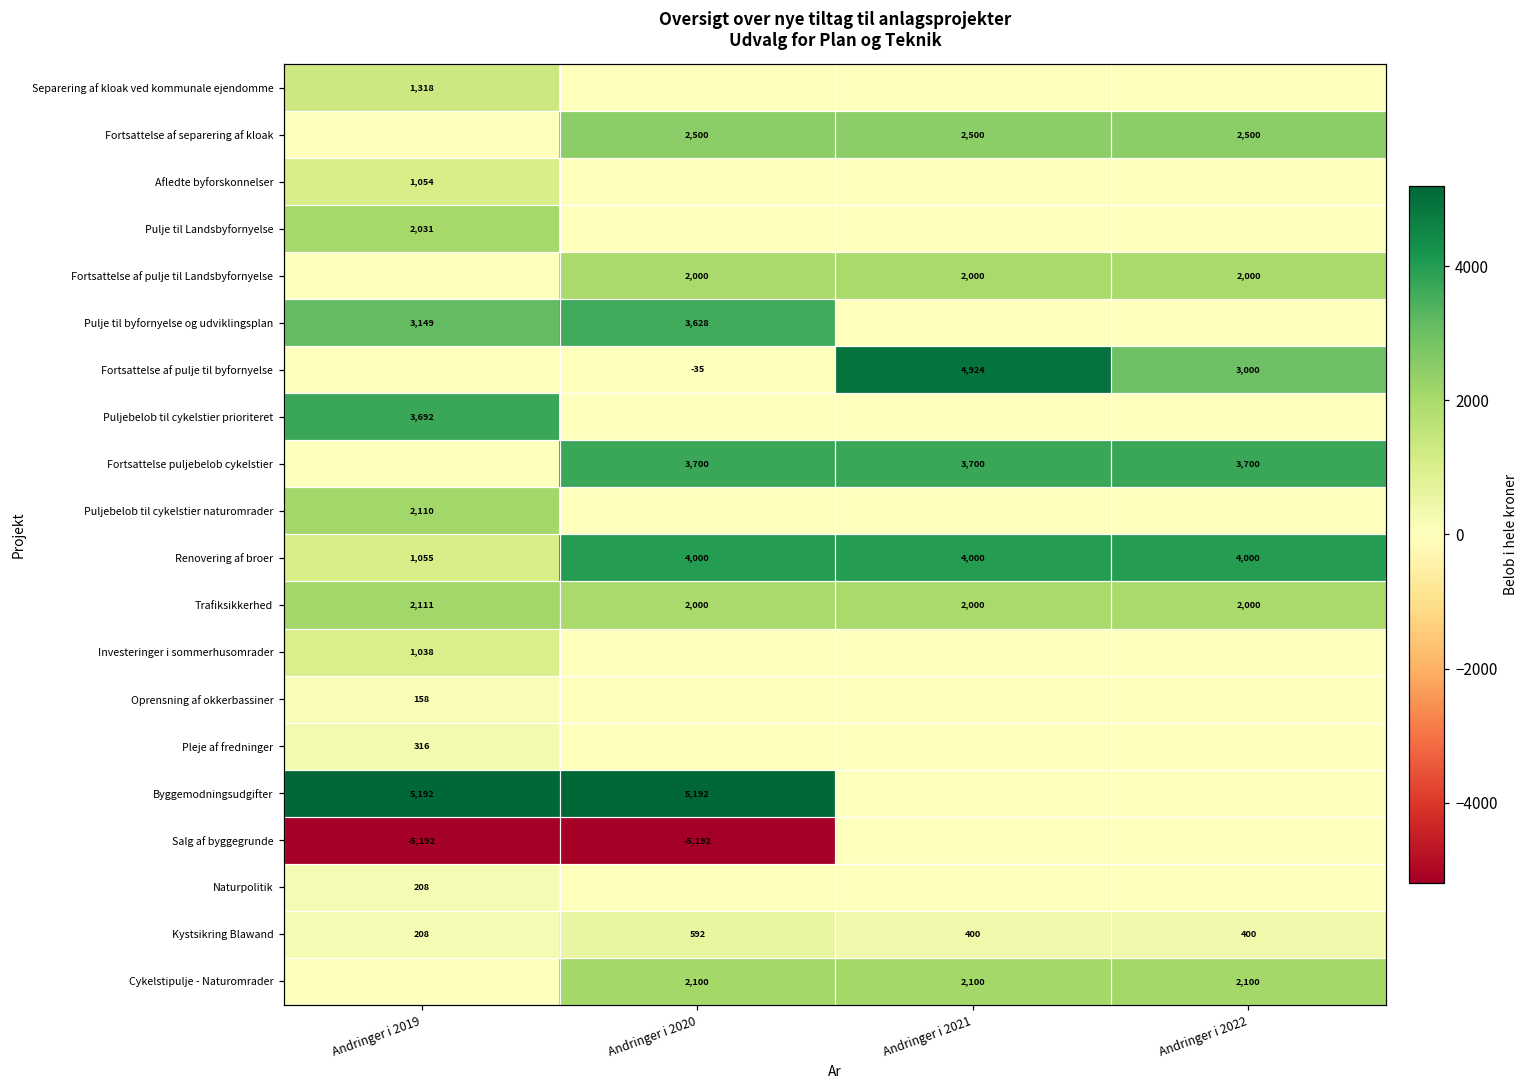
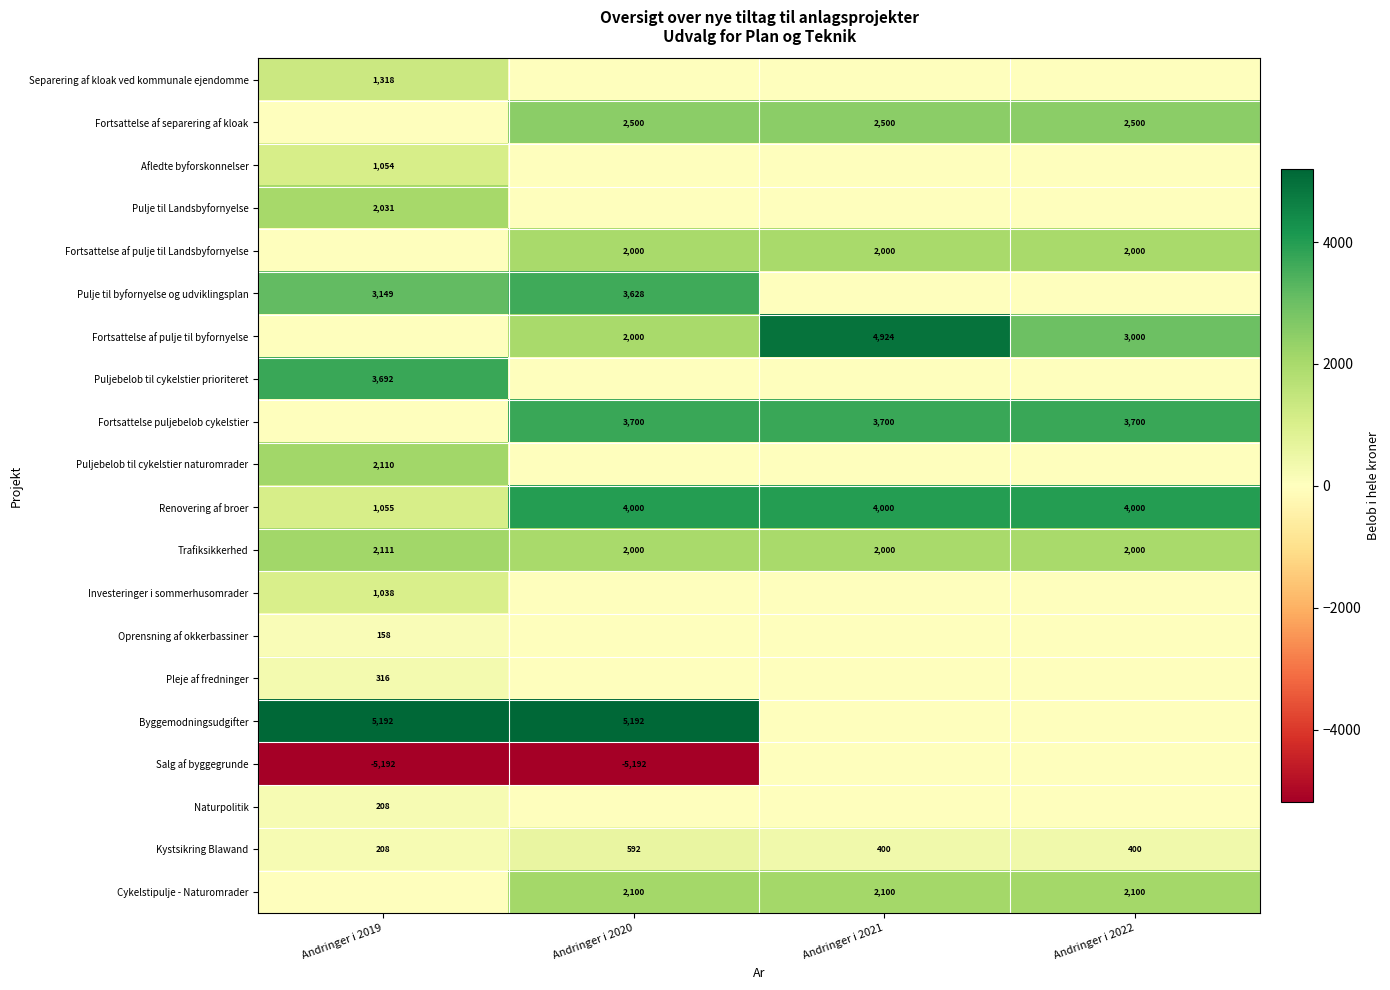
Fortsattelse af pulje til byfornyelse, Andringer i 2020: -35 -> 2,000
